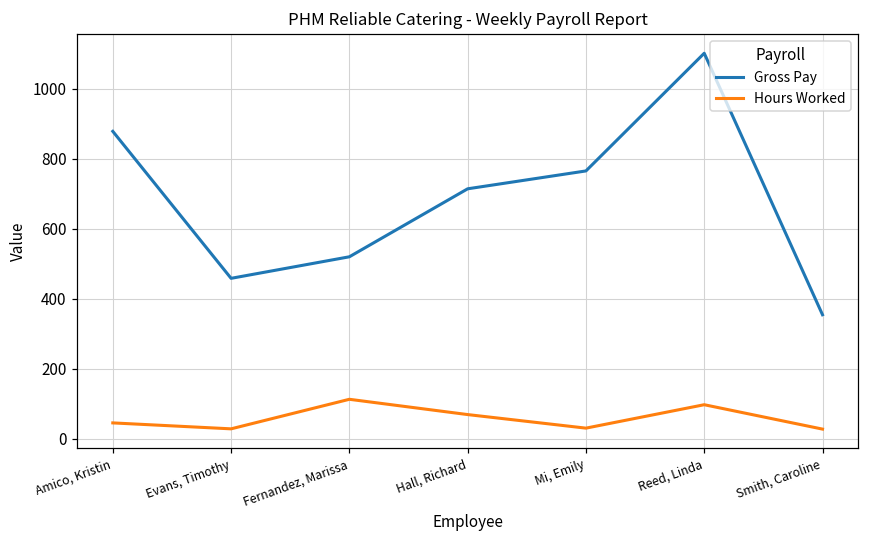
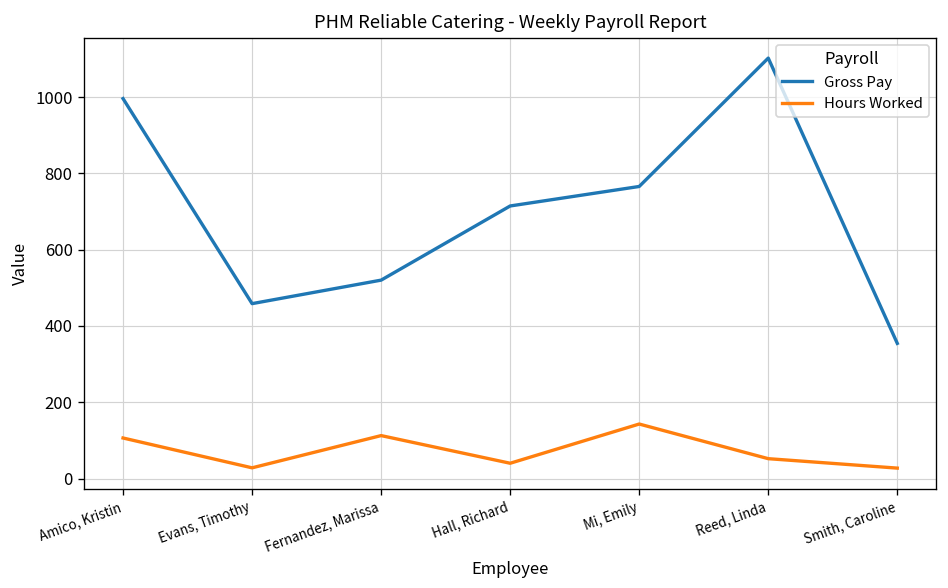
Gross Pay, Amico, Kristin: 880 -> 1000
Hours Worked, Amico, Kristin: 50 -> 110
Hours Worked, Hall, Richard: 70 -> 40
Hours Worked, Mi, Emily: 30 -> 140
Hours Worked, Reed, Linda: 100 -> 50
